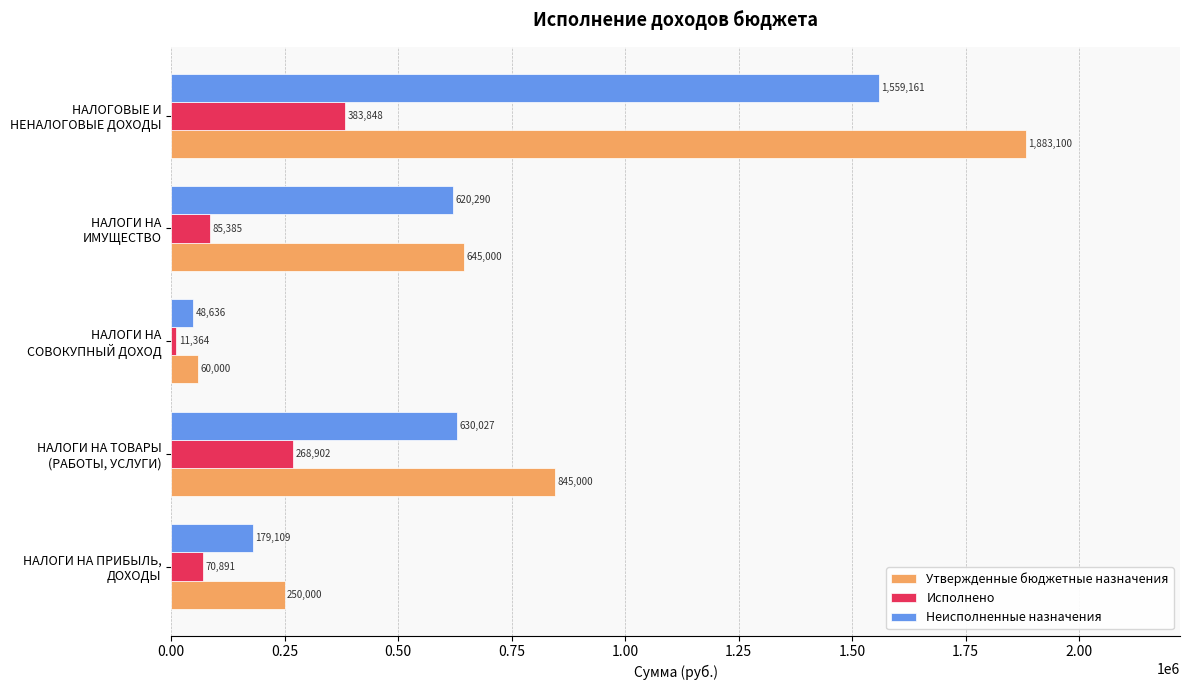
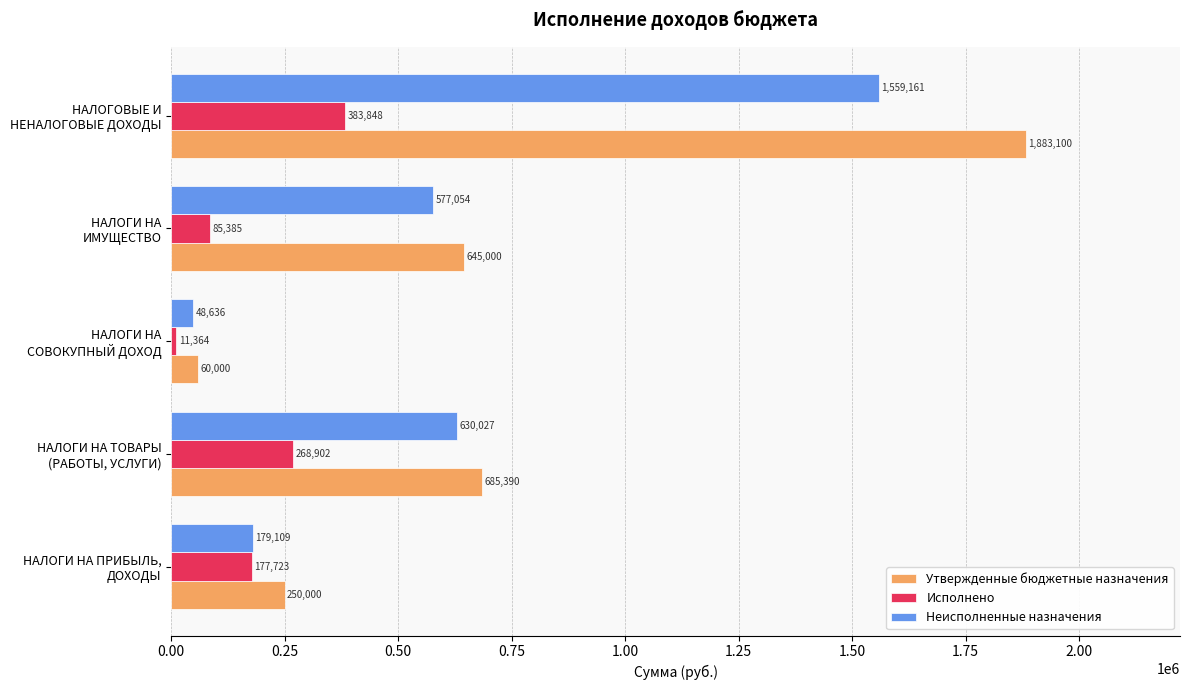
Неисполненные назначения, НАЛОГИ НА ИМУЩЕСТВО: 620,290 -> 577,054
Утвержденные бюджетные назначения, НАЛОГИ НА ТОВАРЫ (РАБОТЫ, УСЛУГИ): 845,000 -> 685,390
Исполнено, НАЛОГИ НА ПРИБЫЛЬ, ДОХОДЫ: 70,891 -> 177,723
